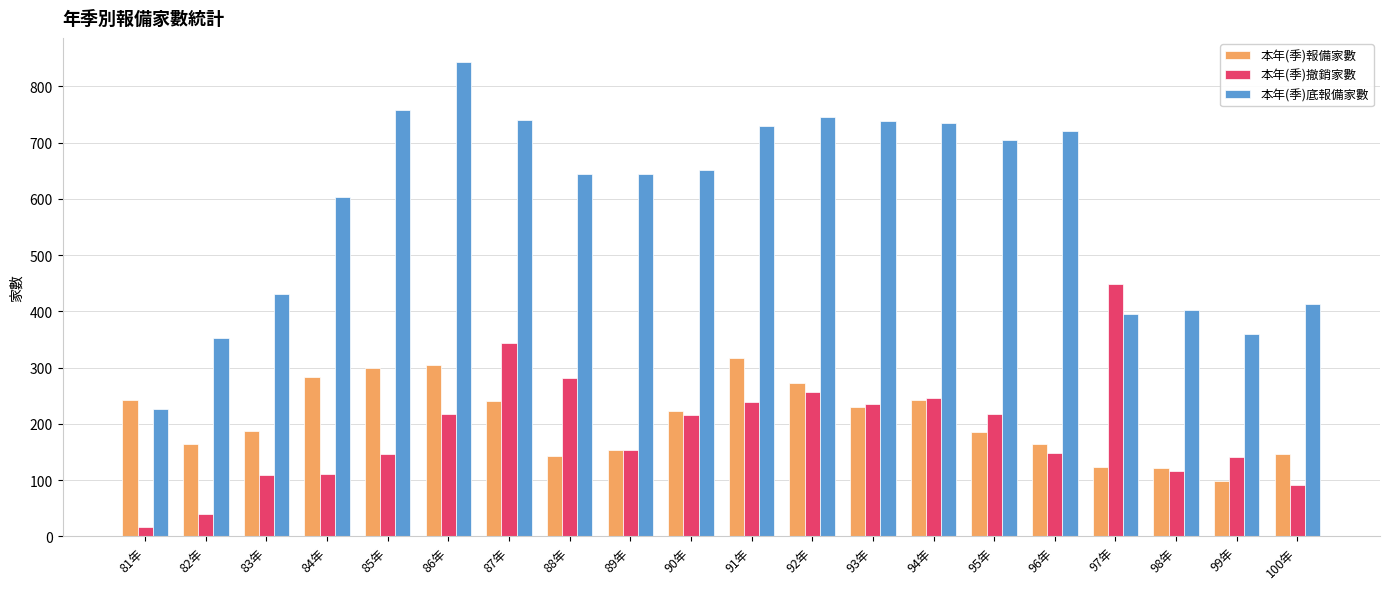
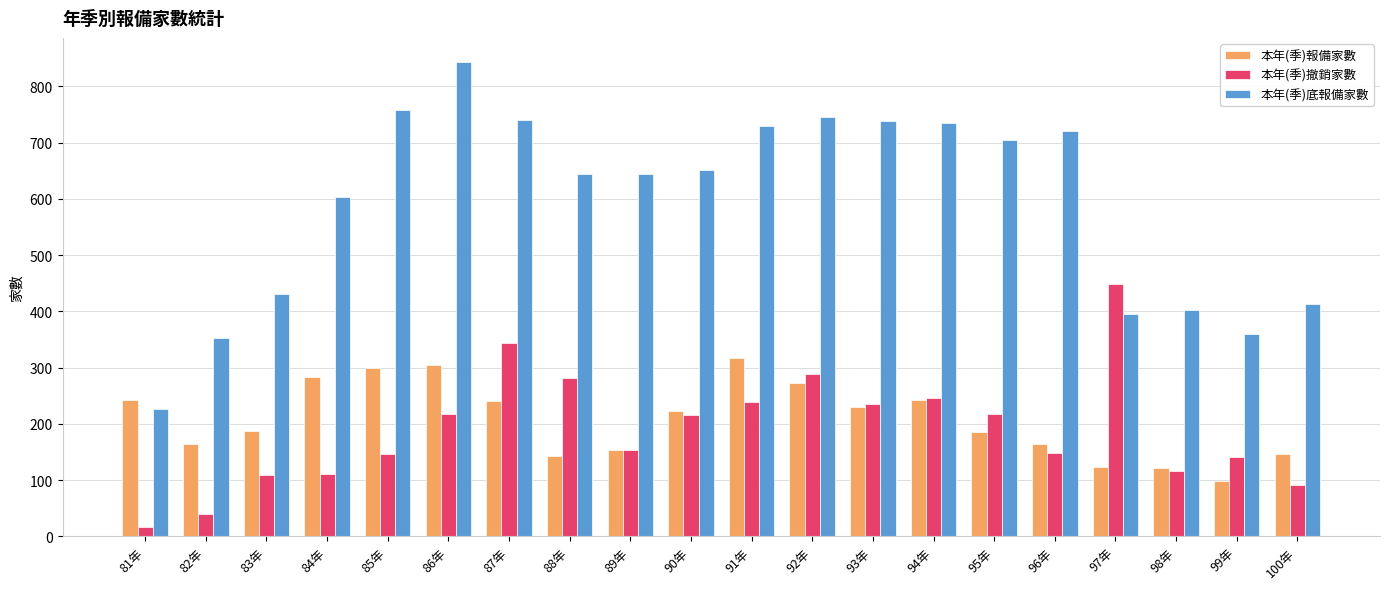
本年(季)撤銷家數, 92年: 260 -> 290
